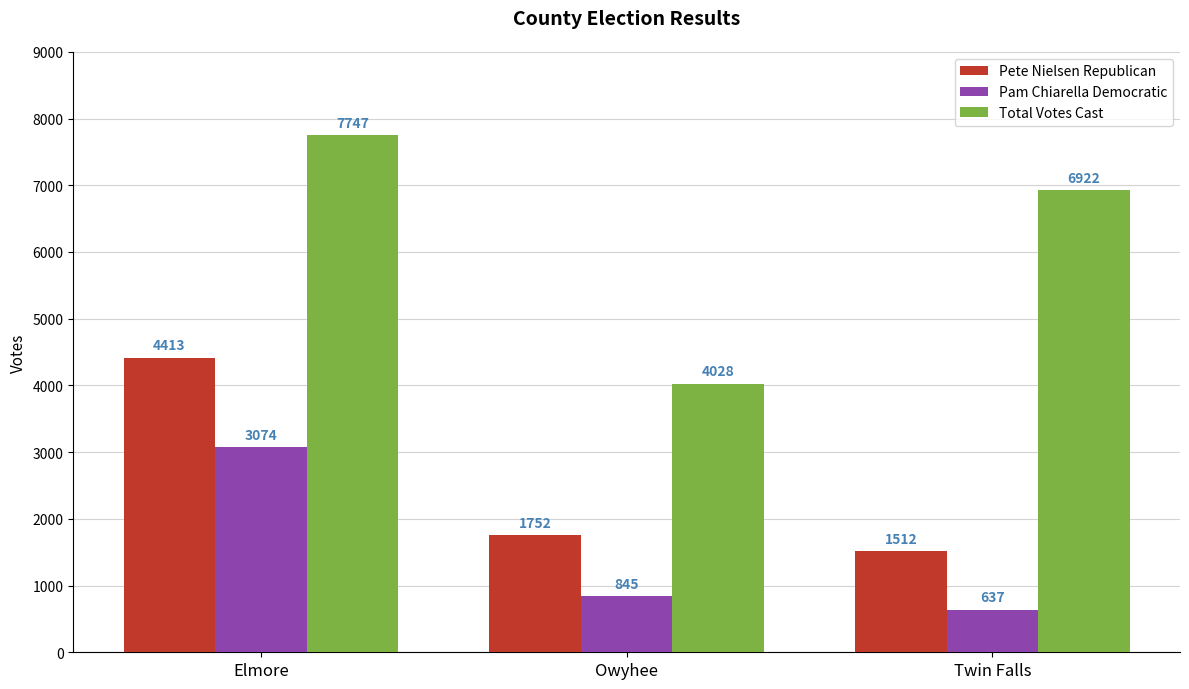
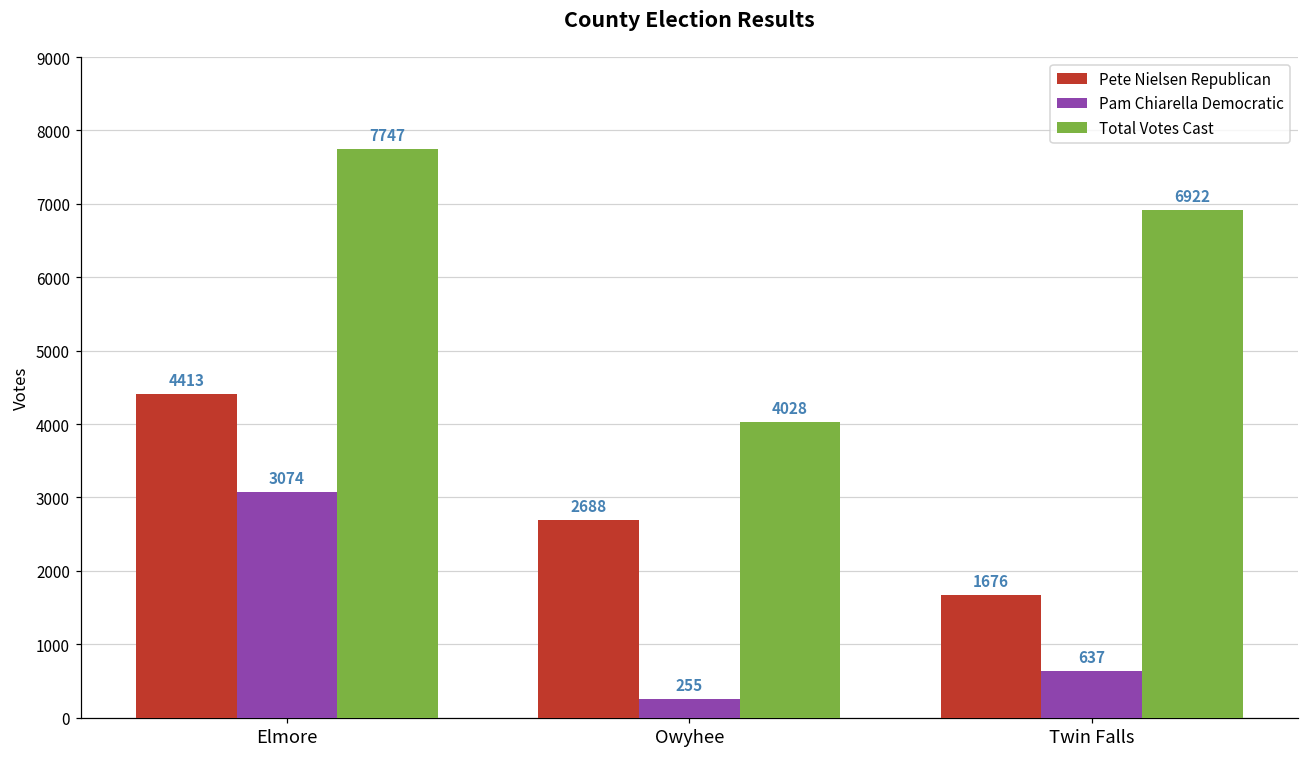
Pete Nielsen Republican, Owyhee: 1752 -> 2688
Pam Chiarella Democratic, Owyhee: 845 -> 255
Pete Nielsen Republican, Twin Falls: 1512 -> 1676
